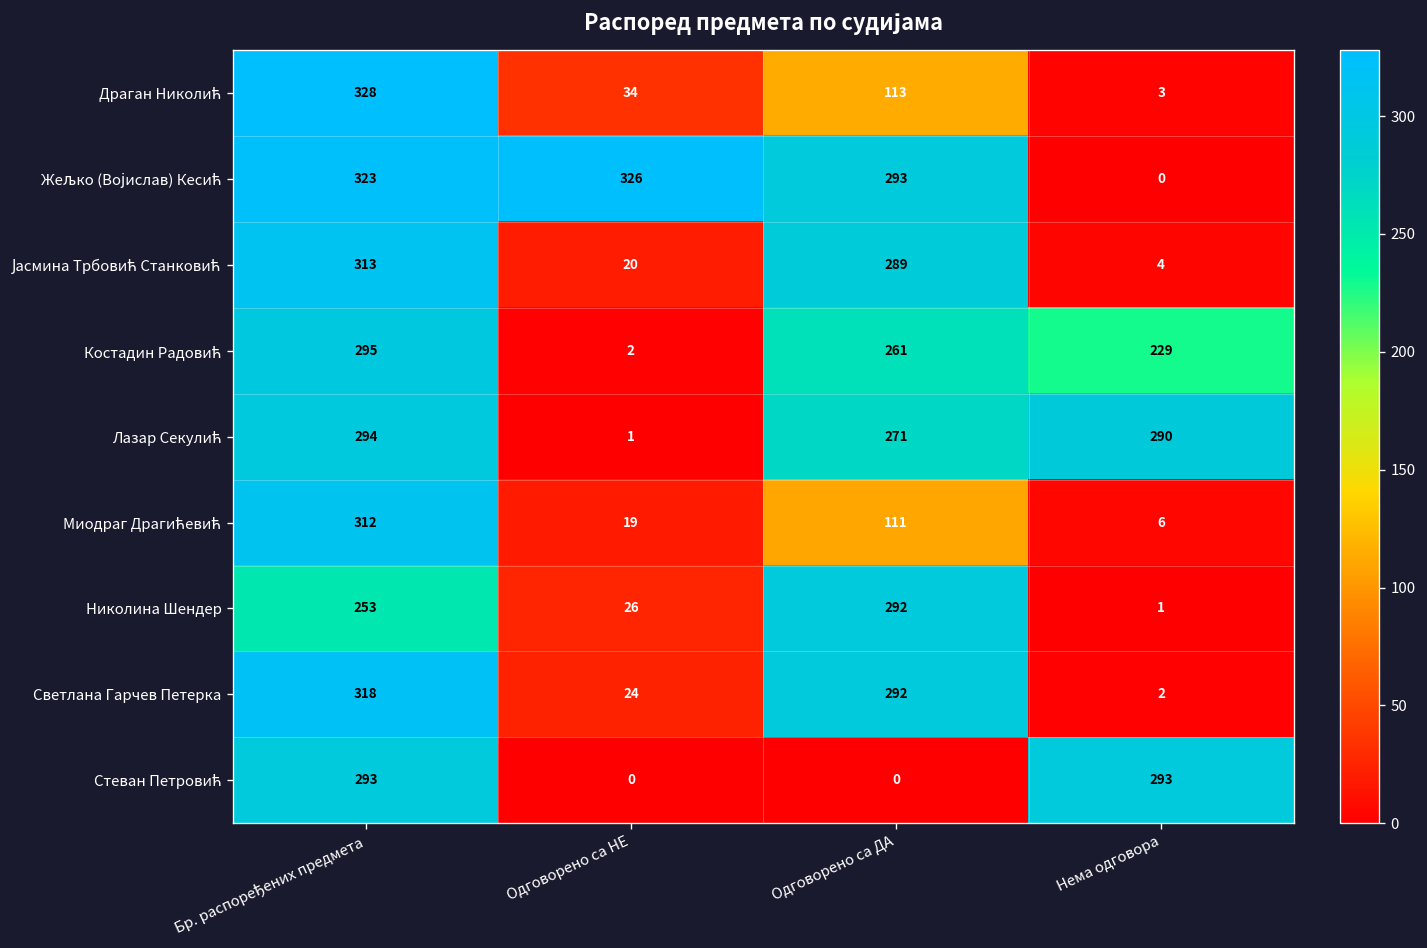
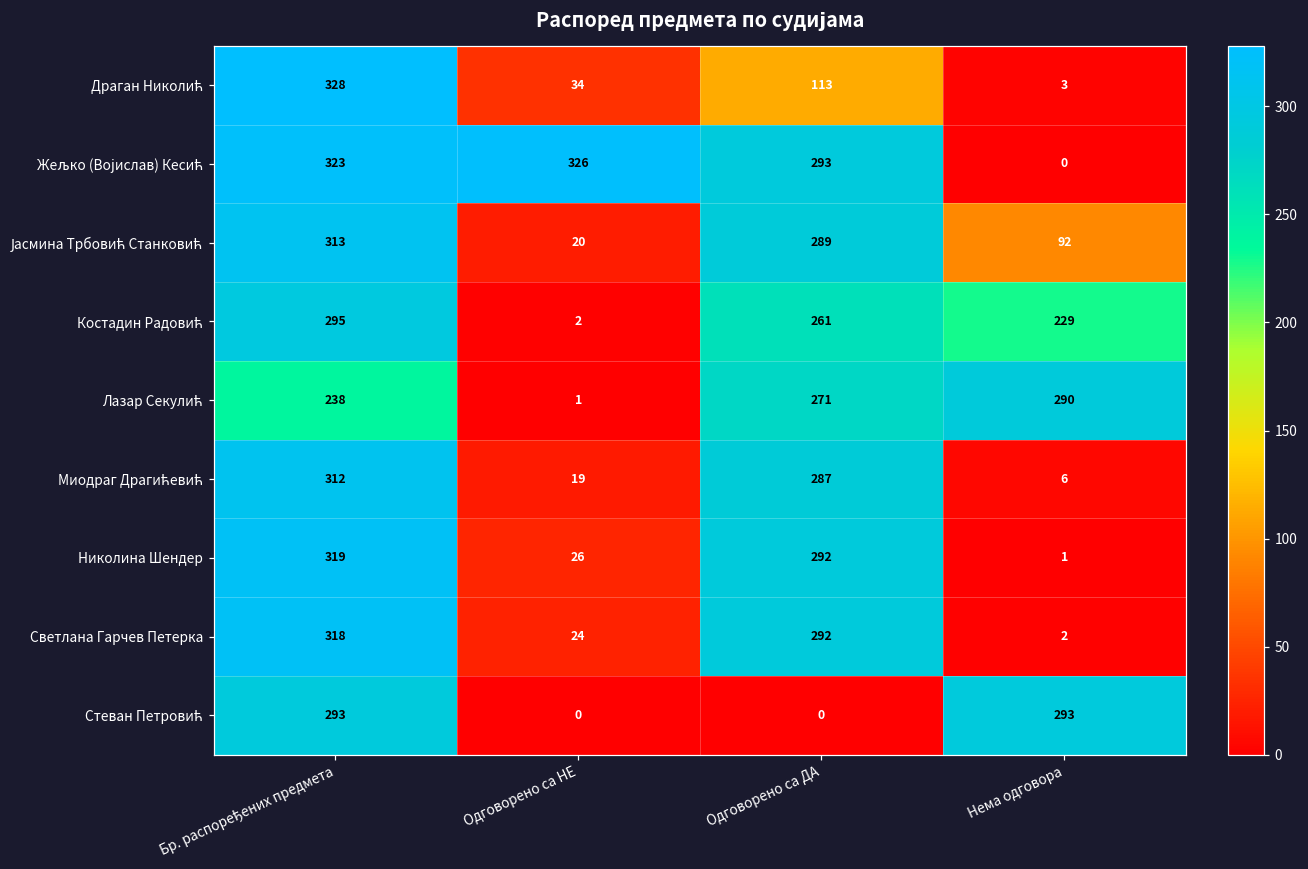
Јасмина Трбовић Станковић, Нема одговора: 4 -> 92
Лазар Секулић, Бр. распоређених предмета: 294 -> 238
Миодраг Драгићевић, Одговорено са ДА: 111 -> 287
Николина Шендер, Бр. распоређених предмета: 253 -> 319
